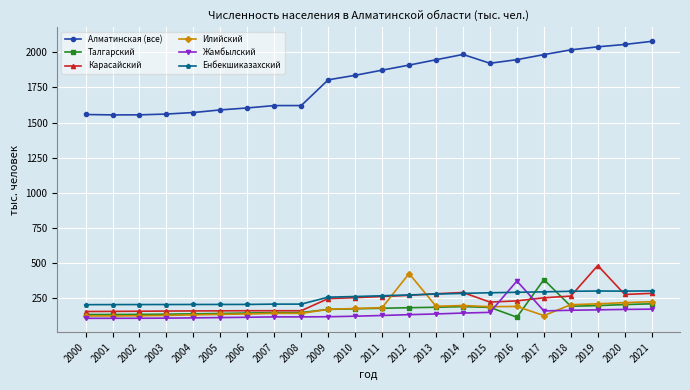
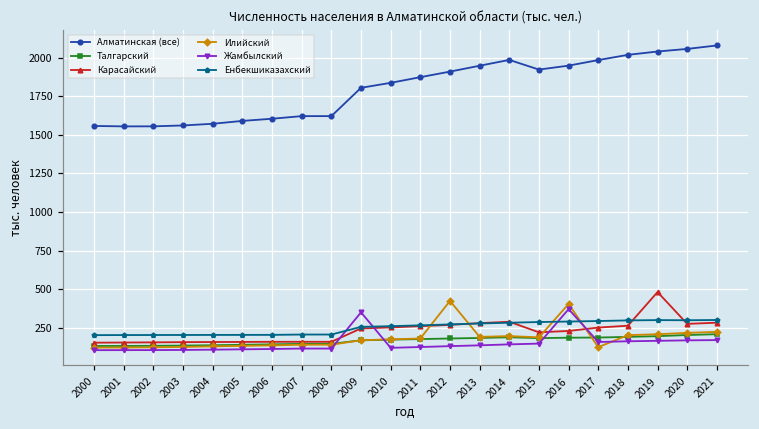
Жамбылский, 2009: 120 -> 350
Талгарский, 2016: 110 -> 190
Илийский, 2016: 190 -> 400
Талгарский, 2017: 380 -> 190
